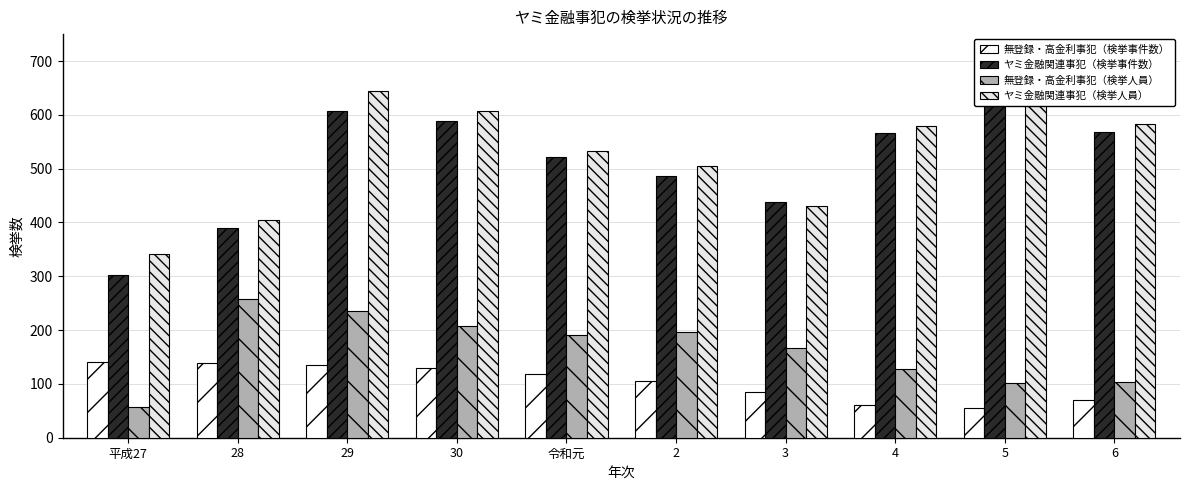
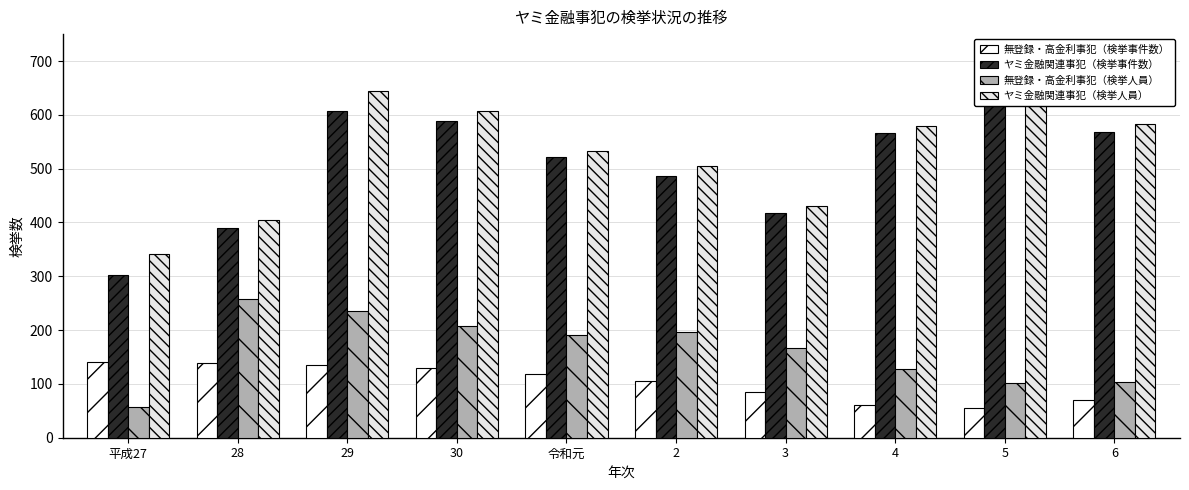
ヤミ金融関連事犯（検挙事件数）, 3: 440 -> 420
